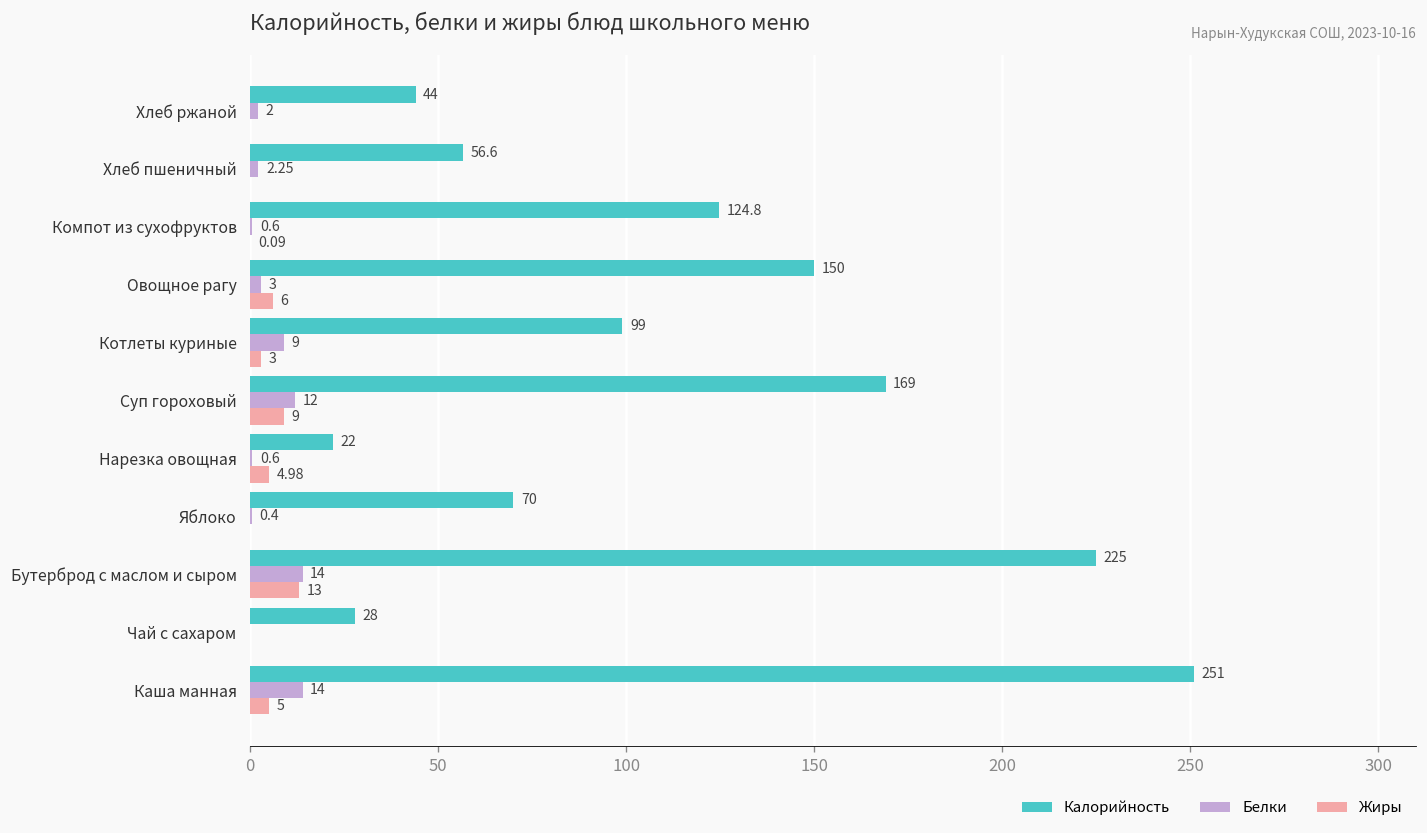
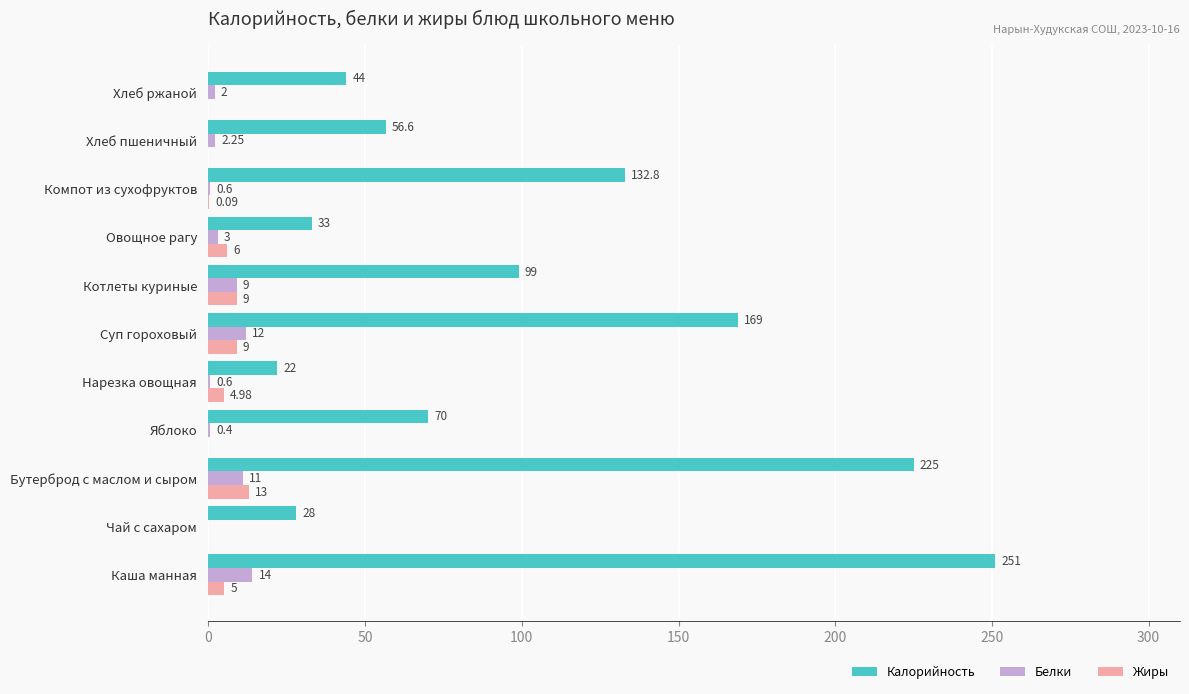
Калорийность, Компот из сухофруктов: 124.8 -> 132.8
Калорийность, Овощное рагу: 150 -> 33
Жиры, Котлеты куриные: 3 -> 9
Белки, Бутерброд с маслом и сыром: 14 -> 11
